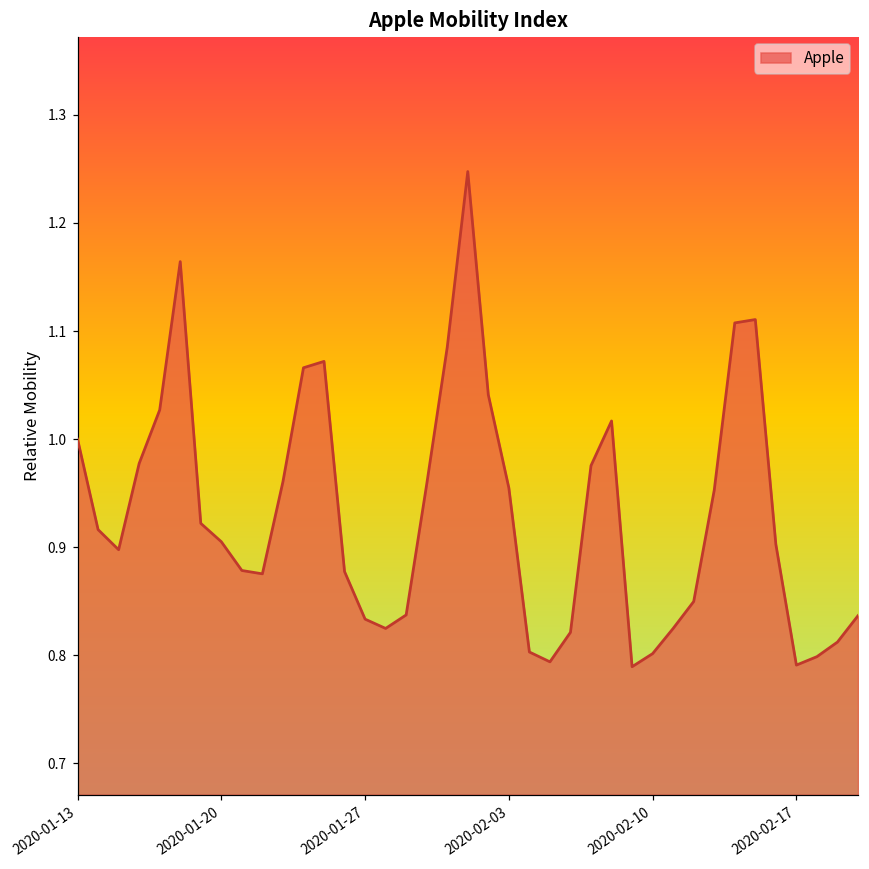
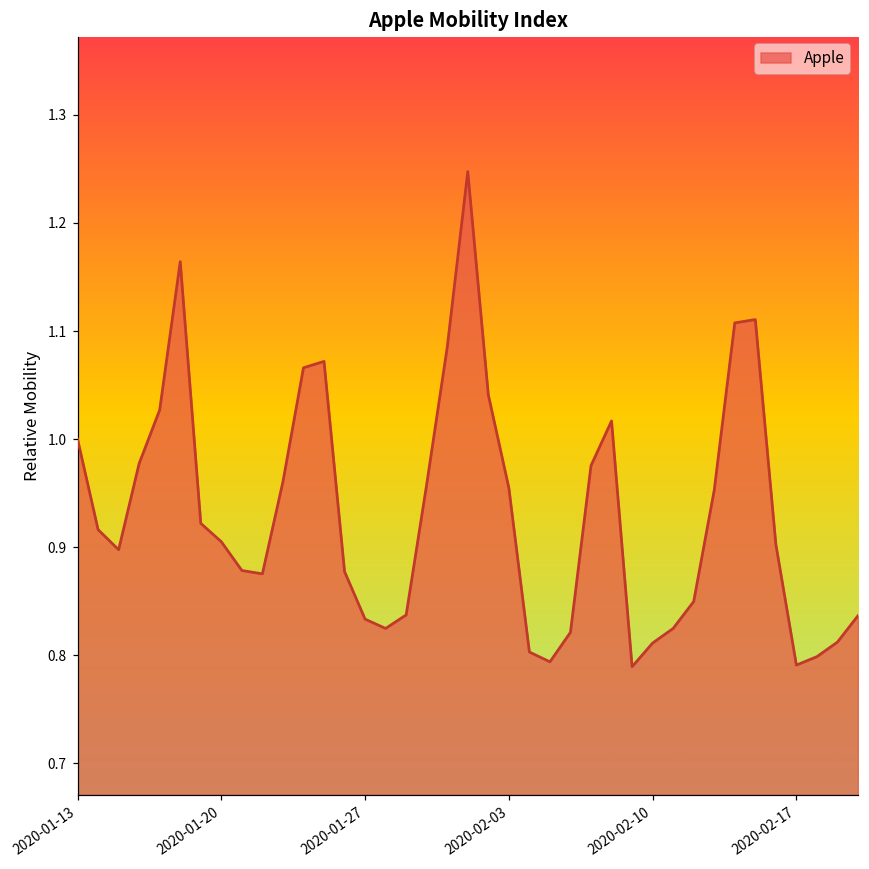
2020-02-10: 0.80 -> 0.81
